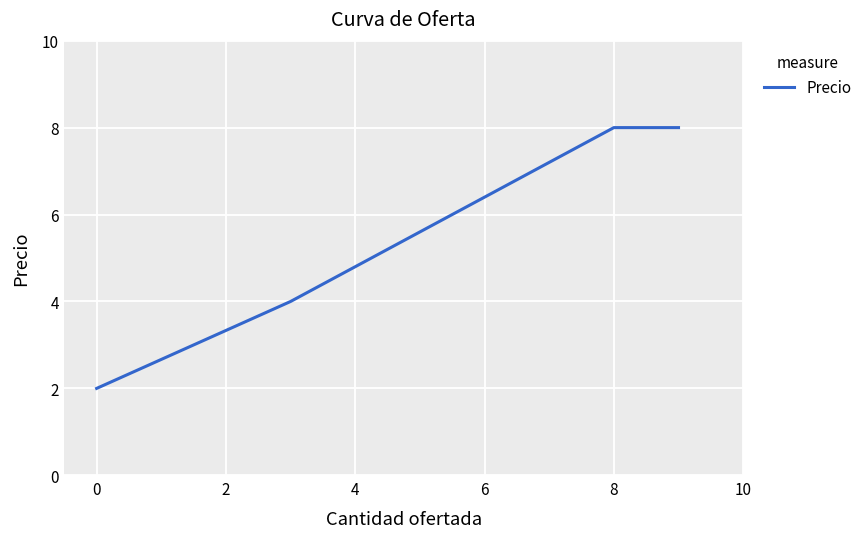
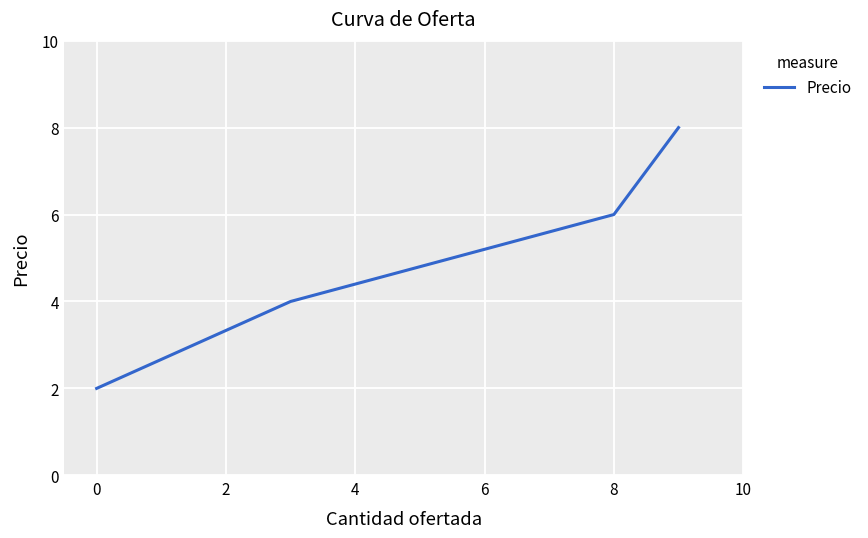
8: 8 -> 6
